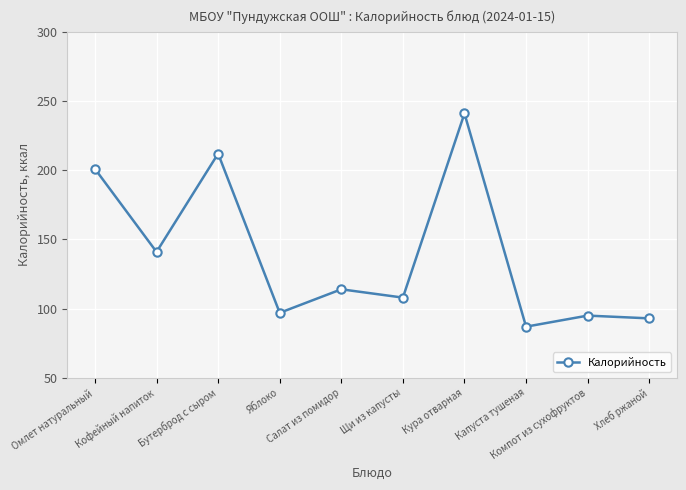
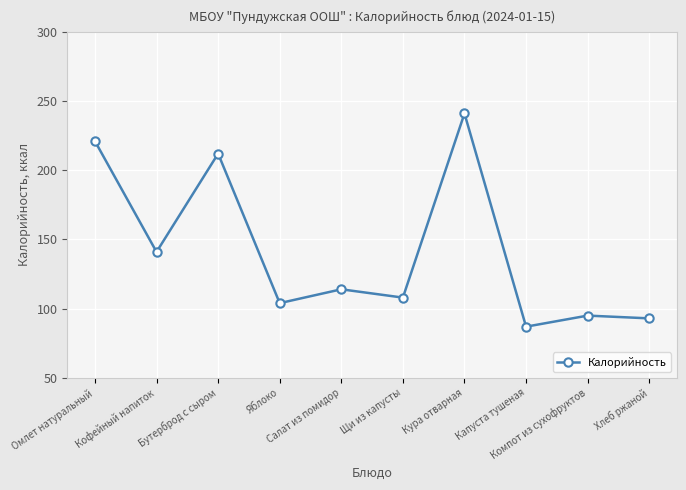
Омлет натуральный: 201 -> 221
Яблоко: 97 -> 104
